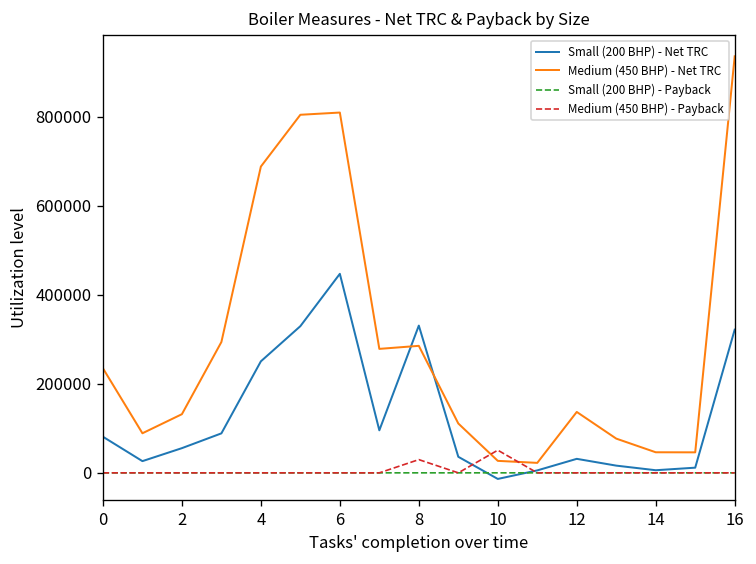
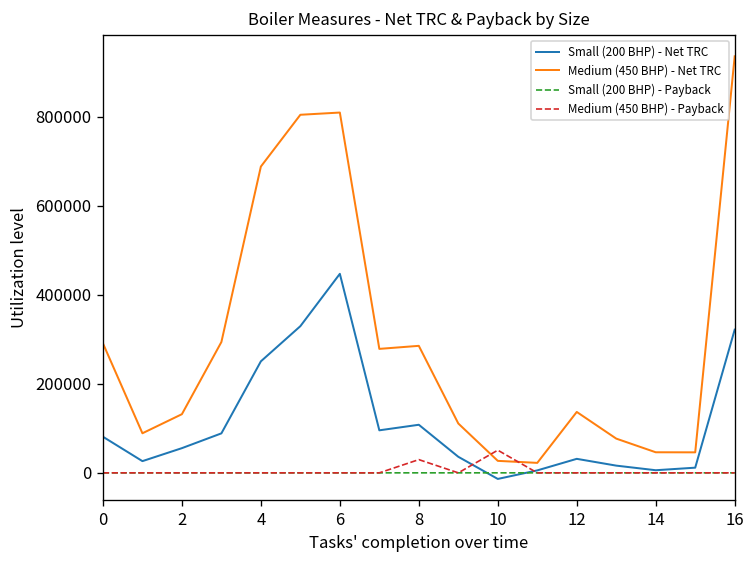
Medium (450 BHP) - Net TRC, 0: 240000 -> 290000
Small (200 BHP) - Net TRC, 8: 330000 -> 110000
